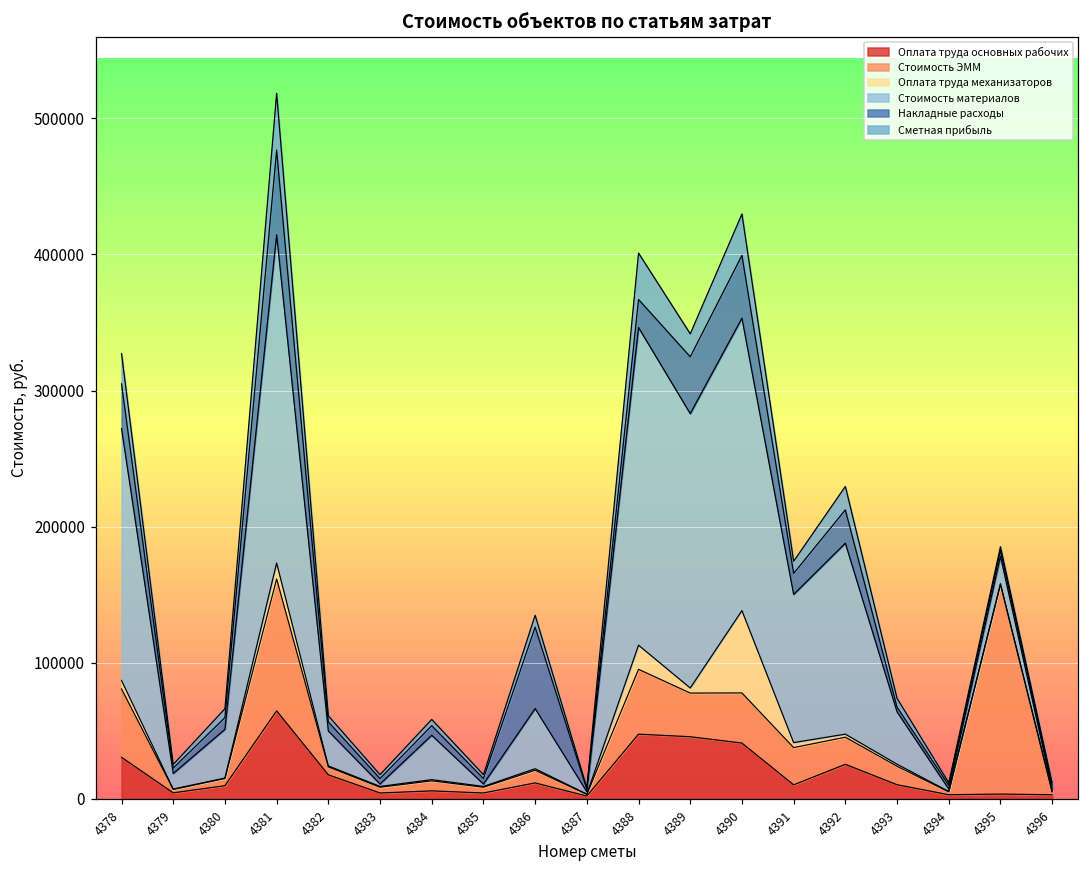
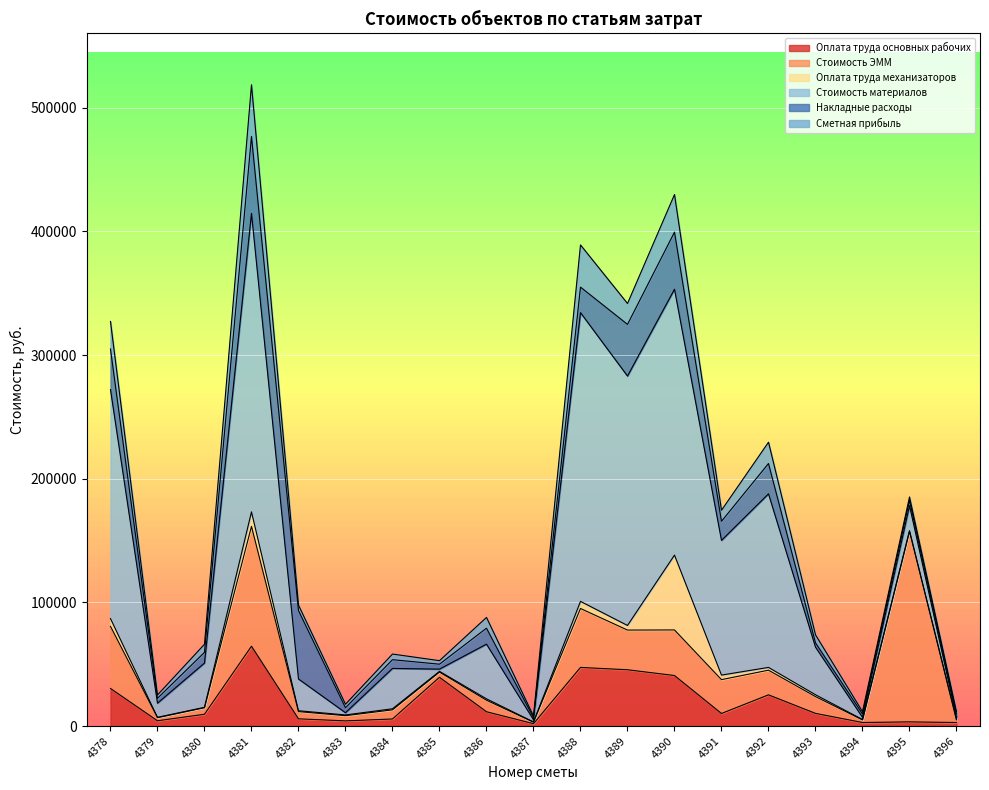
Оплата труда основных рабочих, 4382: 18000 -> 6000
Накладные расходы, 4382: 7000 -> 55000
Оплата труда основных рабочих, 4385: 4000 -> 39000
Накладные расходы, 4386: 60000 -> 13000
Оплата труда механизаторов, 4388: 18000 -> 6000
